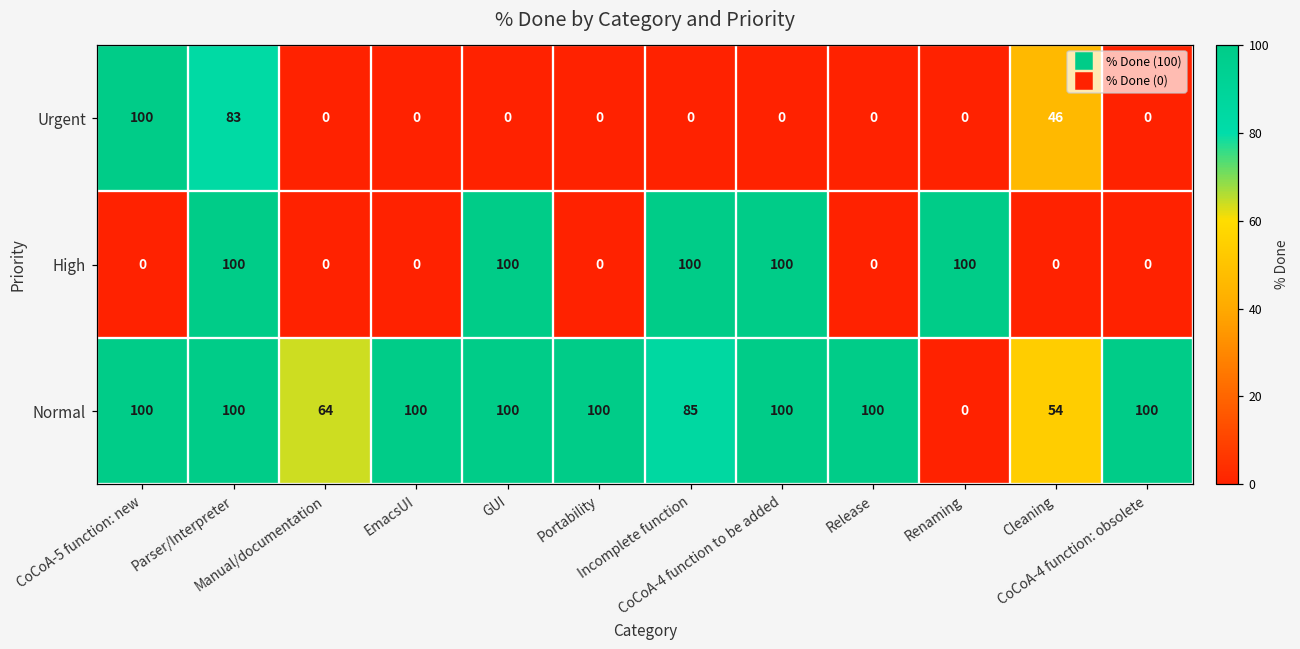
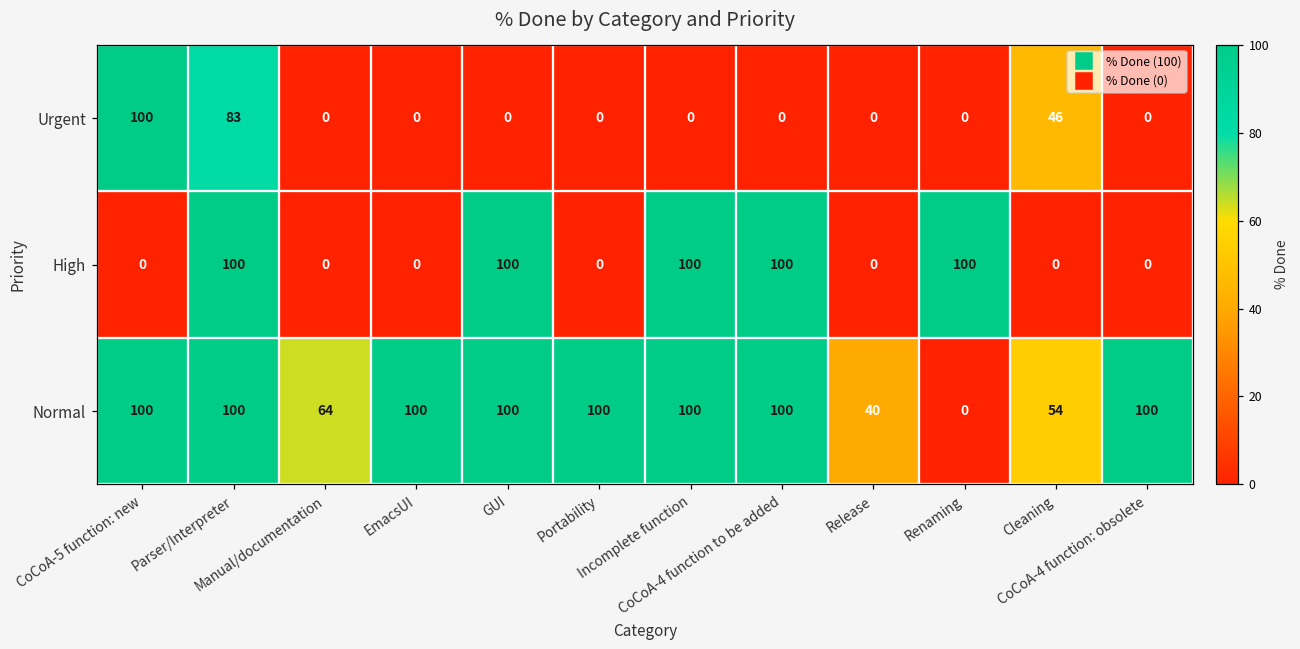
Normal, Incomplete function: 85 -> 100
Normal, Release: 100 -> 40
